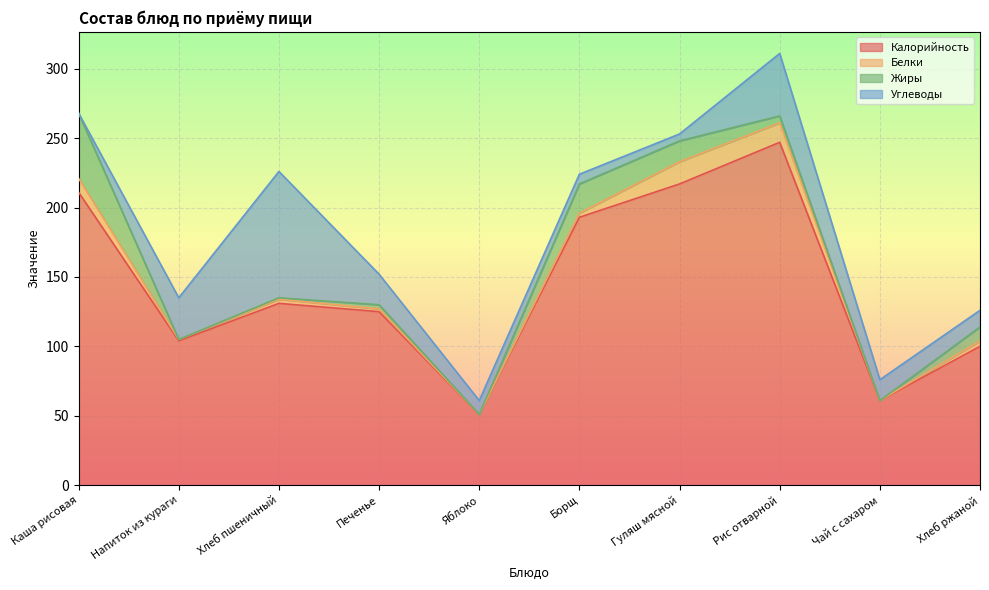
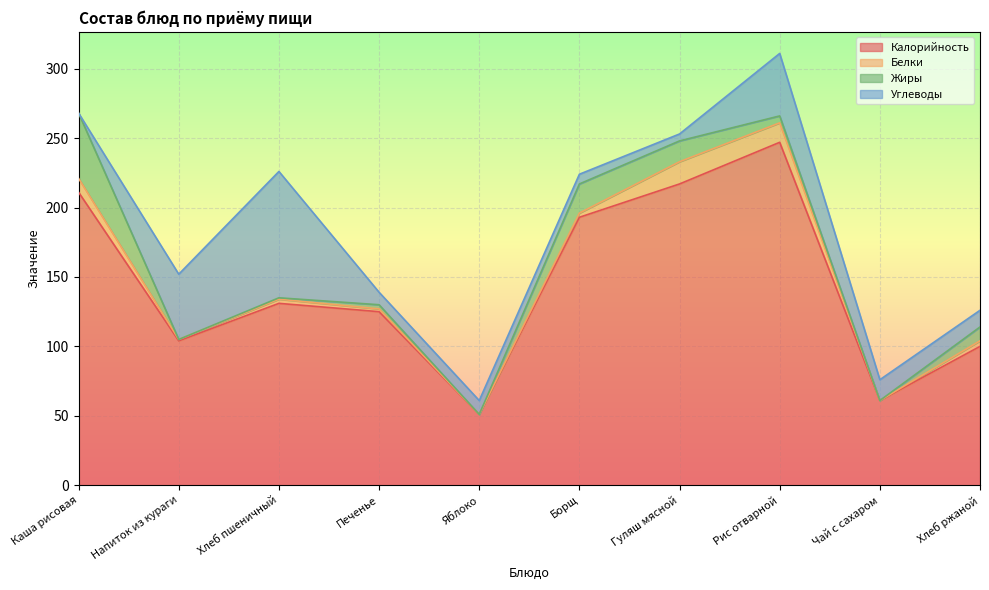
Углеводы, Напиток из кураги: 30 -> 47
Углеводы, Печенье: 22 -> 9
